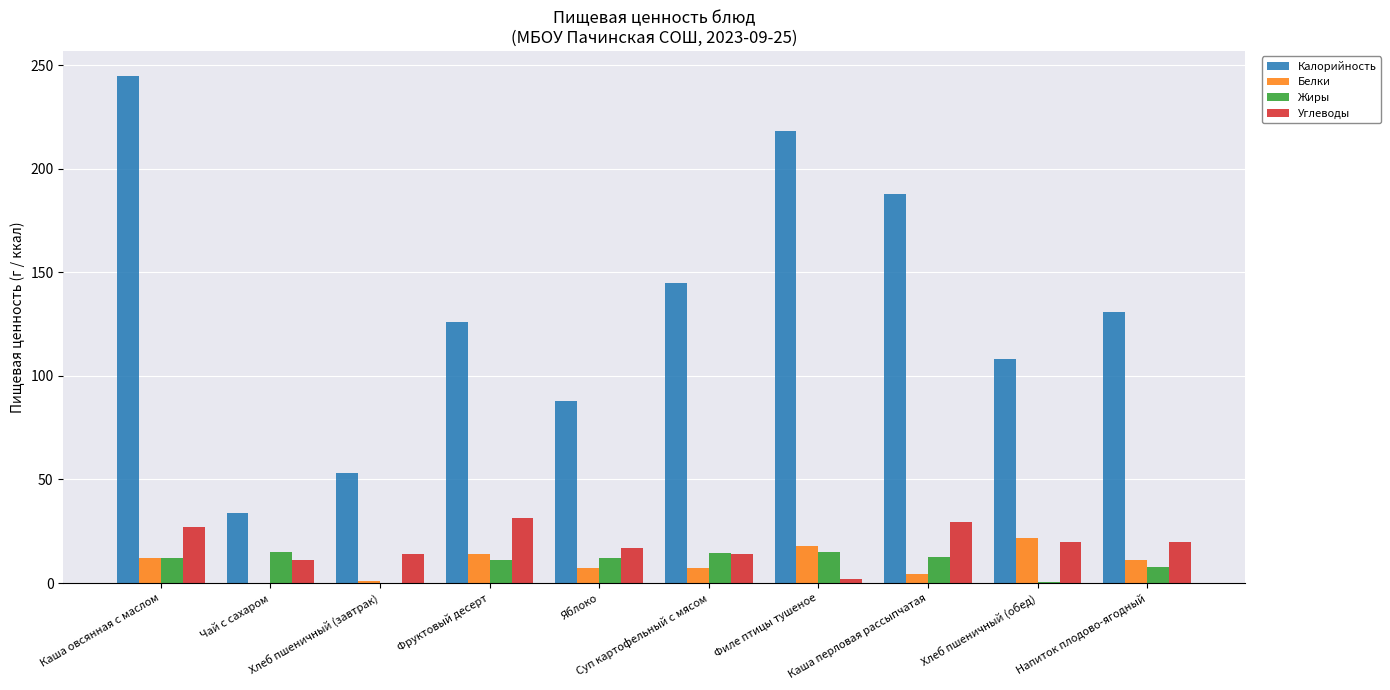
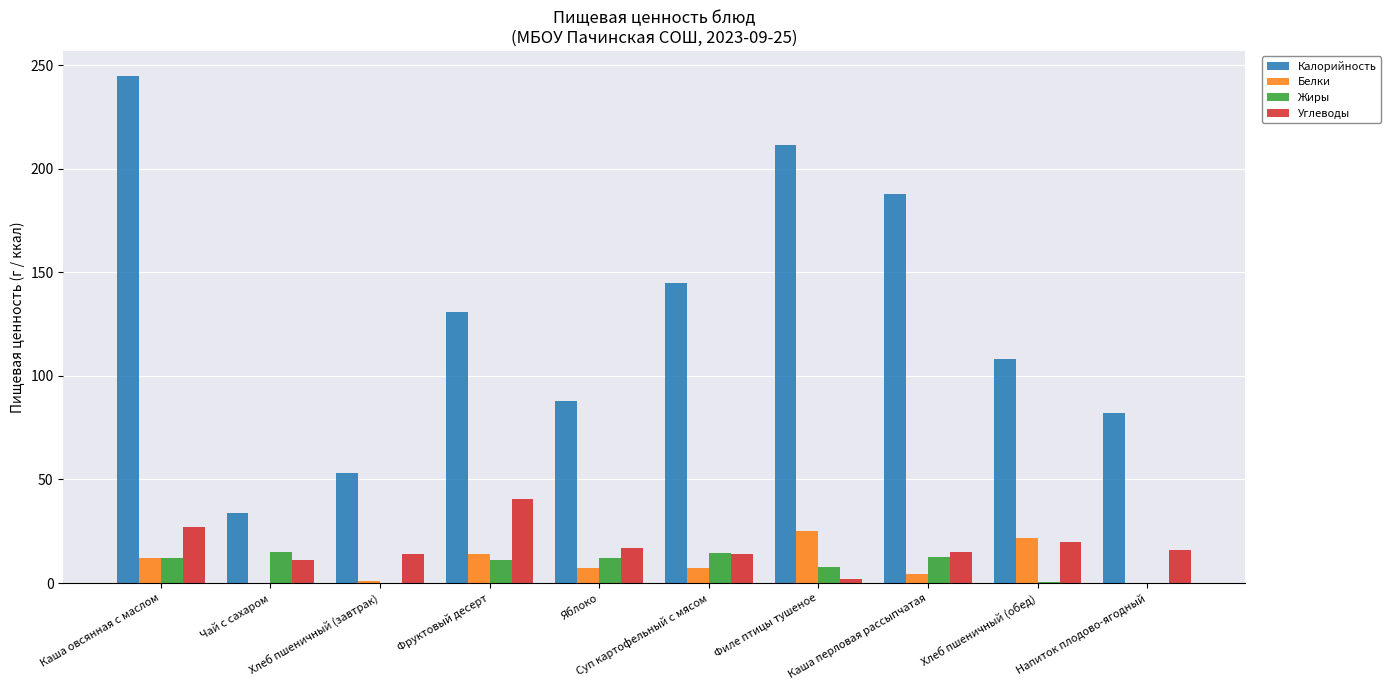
Калорийность, Фруктовый десерт: 126 -> 131
Углеводы, Фруктовый десерт: 31 -> 41
Калорийность, Филе птицы тушеное: 218 -> 212
Белки, Филе птицы тушеное: 18 -> 25
Жиры, Филе птицы тушеное: 15 -> 8
Углеводы, Каша перловая рассыпчатая: 30 -> 15
Калорийность, Напиток плодово-ягодный: 131 -> 82
Белки, Напиток плодово-ягодный: 11 -> 0
Жиры, Напиток плодово-ягодный: 8 -> 0
Углеводы, Напиток плодово-ягодный: 20 -> 16
